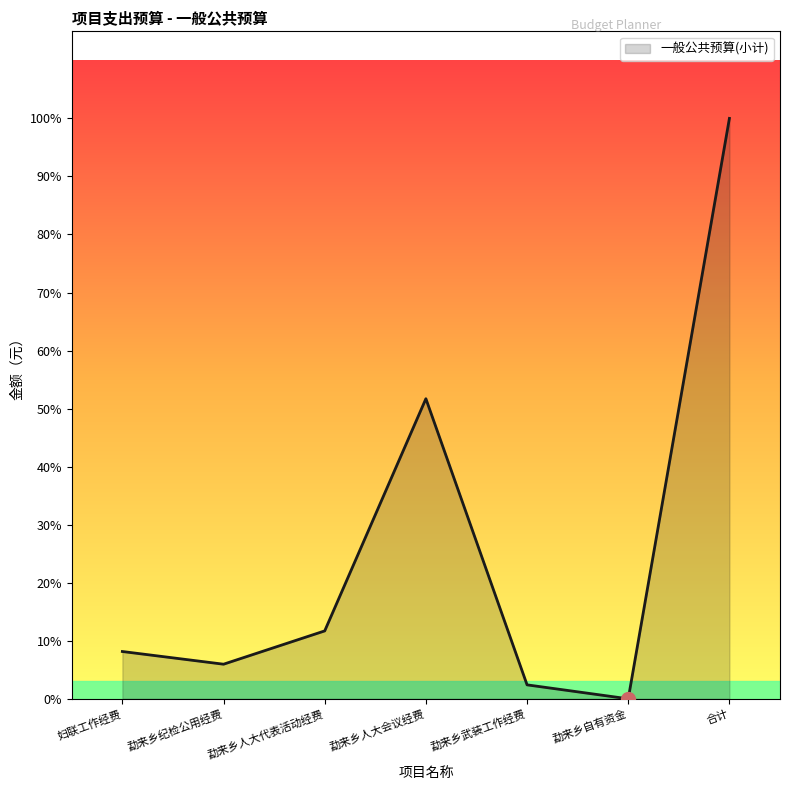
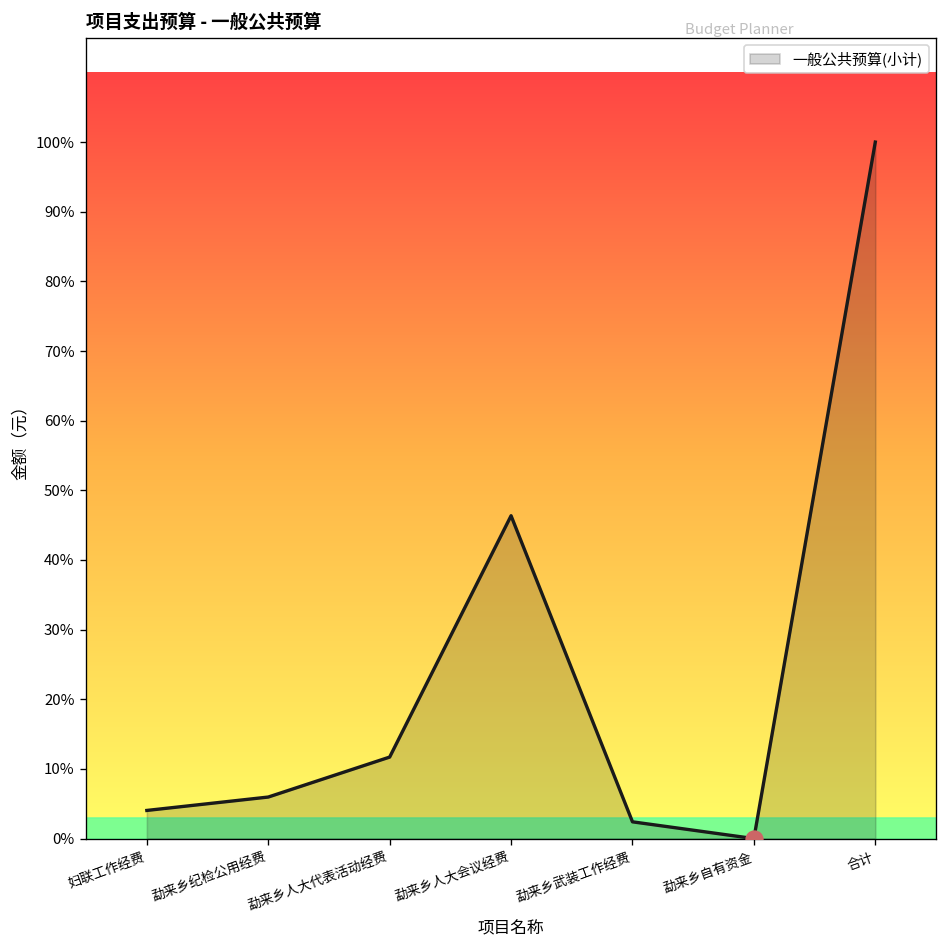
一般公共预算(小计), 妇联工作经费: 8% -> 4%
一般公共预算(小计), 勐来乡人大会议经费: 52% -> 46%
